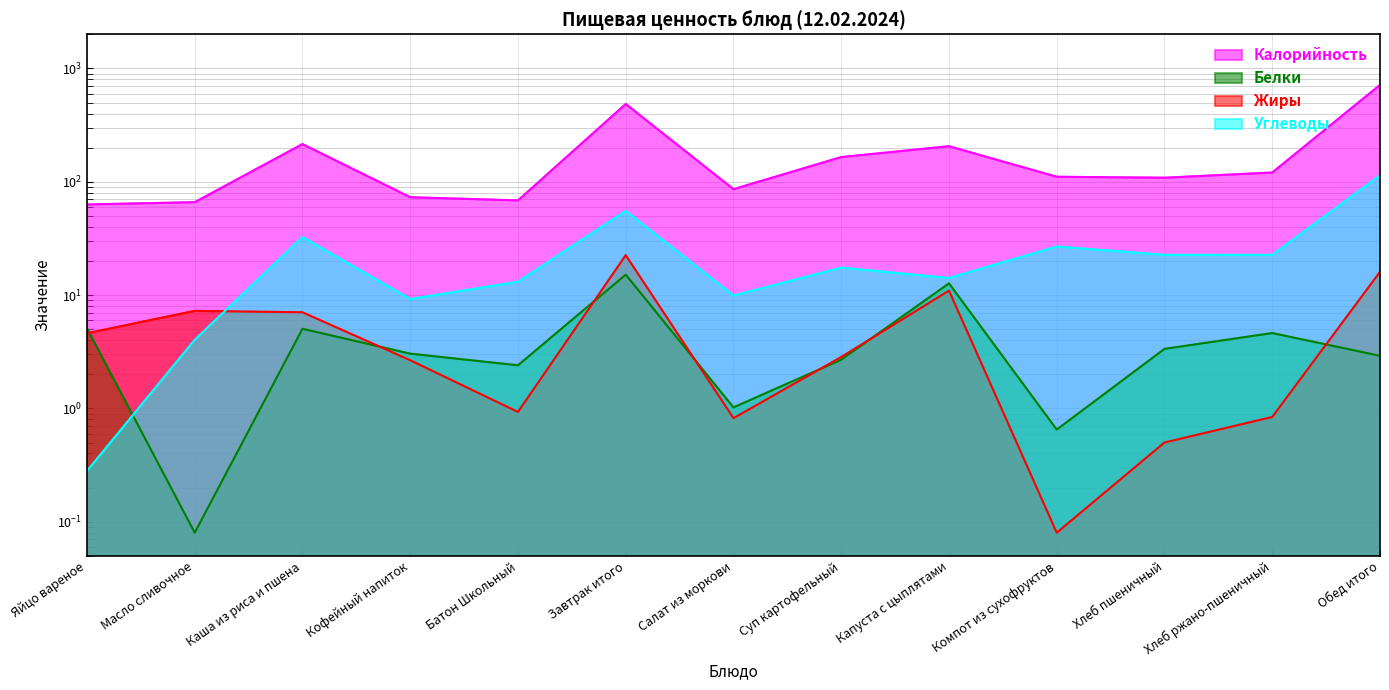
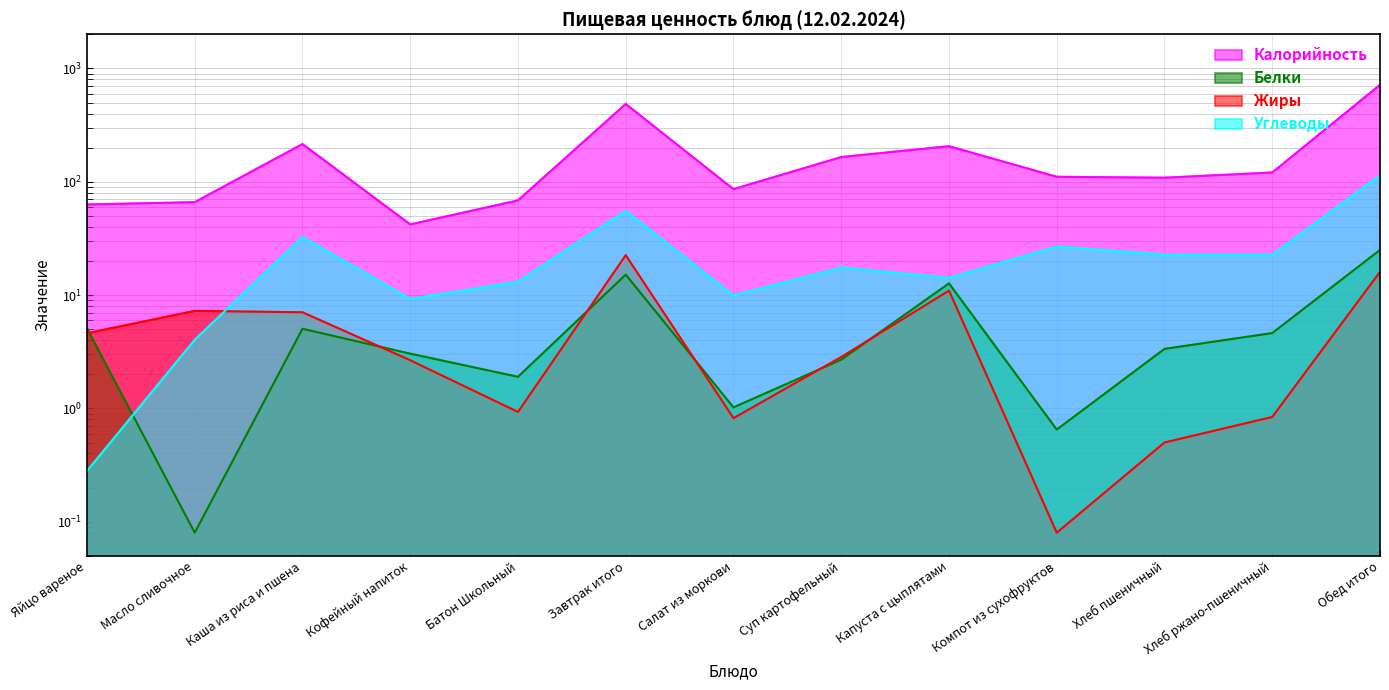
Калорийность, Кофейный напиток: 70 -> 42
Белки, Батон Школьный: 2.4 -> 1.9
Белки, Обед итого: 2.9 -> 25
